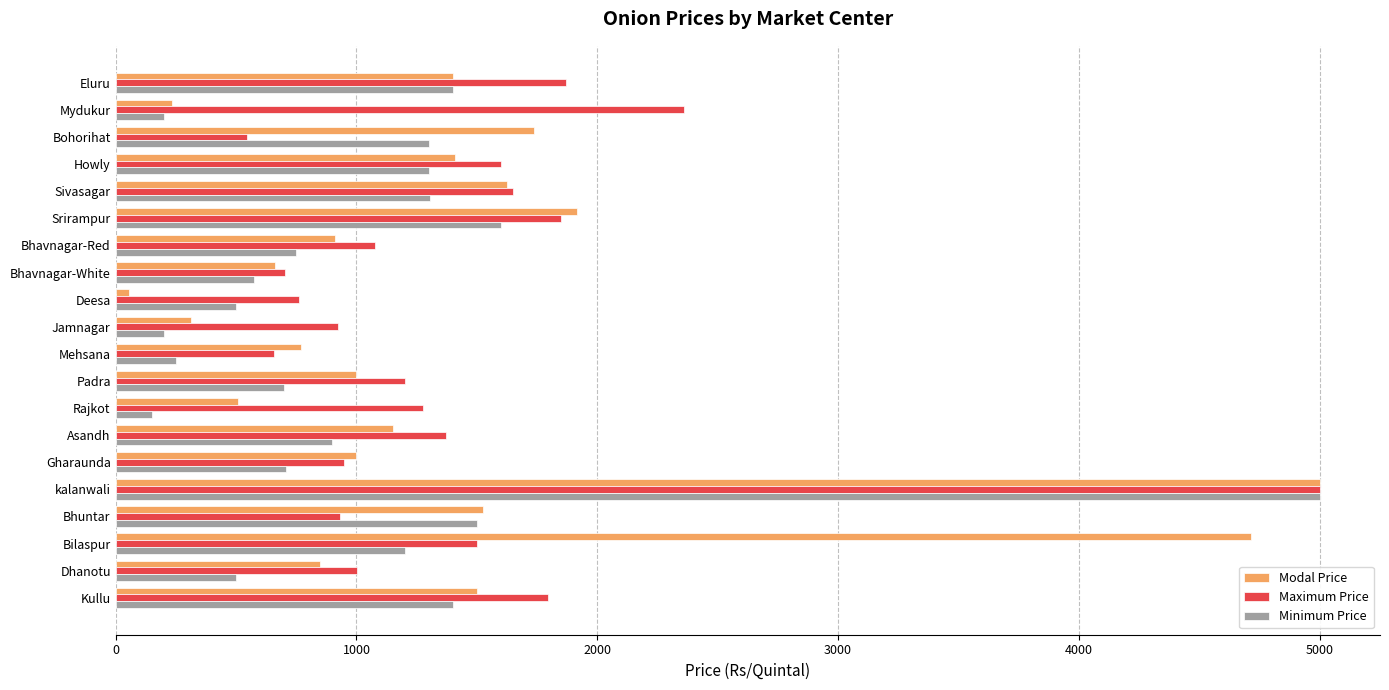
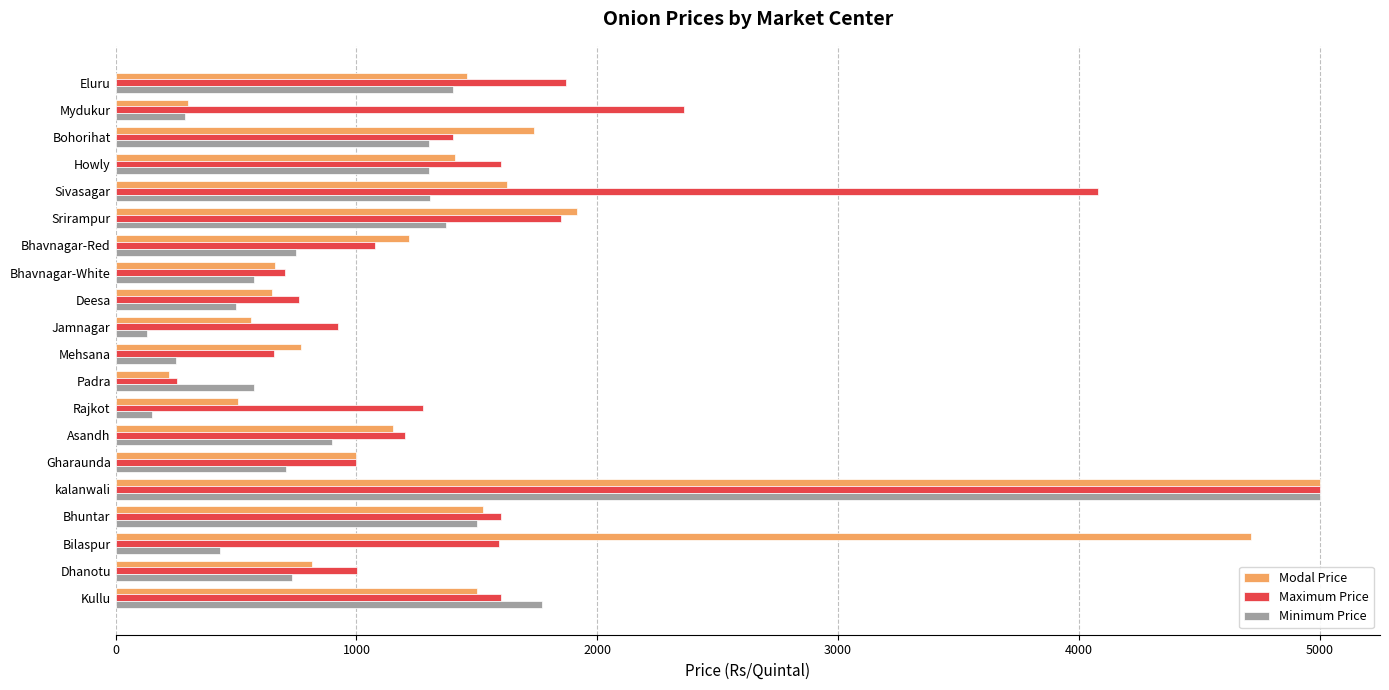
Modal Price, Eluru: 1400 -> 1460
Modal Price, Mydukur: 240 -> 300
Minimum Price, Mydukur: 200 -> 290
Maximum Price, Bohorihat: 550 -> 1400
Maximum Price, Sivasagar: 1650 -> 4080
Minimum Price, Srirampur: 1600 -> 1370
Modal Price, Bhavnagar-Red: 910 -> 1220
Modal Price, Deesa: 60 -> 650
Modal Price, Jamnagar: 310 -> 560
Minimum Price, Jamnagar: 200 -> 130
Modal Price, Padra: 1000 -> 220
Maximum Price, Padra: 1200 -> 250
Minimum Price, Padra: 700 -> 570
Maximum Price, Asandh: 1370 -> 1200
Maximum Price, Gharaunda: 950 -> 1000
Maximum Price, Bhuntar: 930 -> 1600
Maximum Price, Bilaspur: 1500 -> 1590
Minimum Price, Bilaspur: 1200 -> 440
Modal Price, Dhanotu: 850 -> 820
Minimum Price, Dhanotu: 500 -> 730
Maximum Price, Kullu: 1800 -> 1600
Minimum Price, Kullu: 1400 -> 1770
